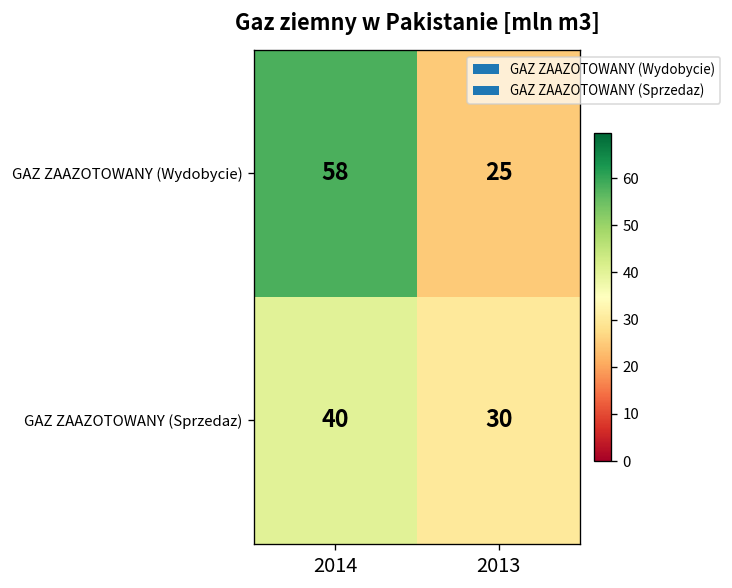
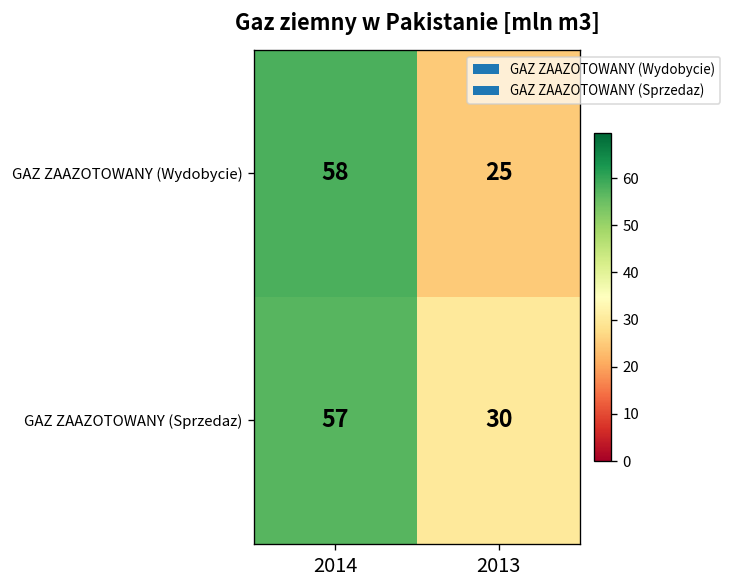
GAZ ZAAZOTOWANY (Sprzedaz), 2014: 40 -> 57
